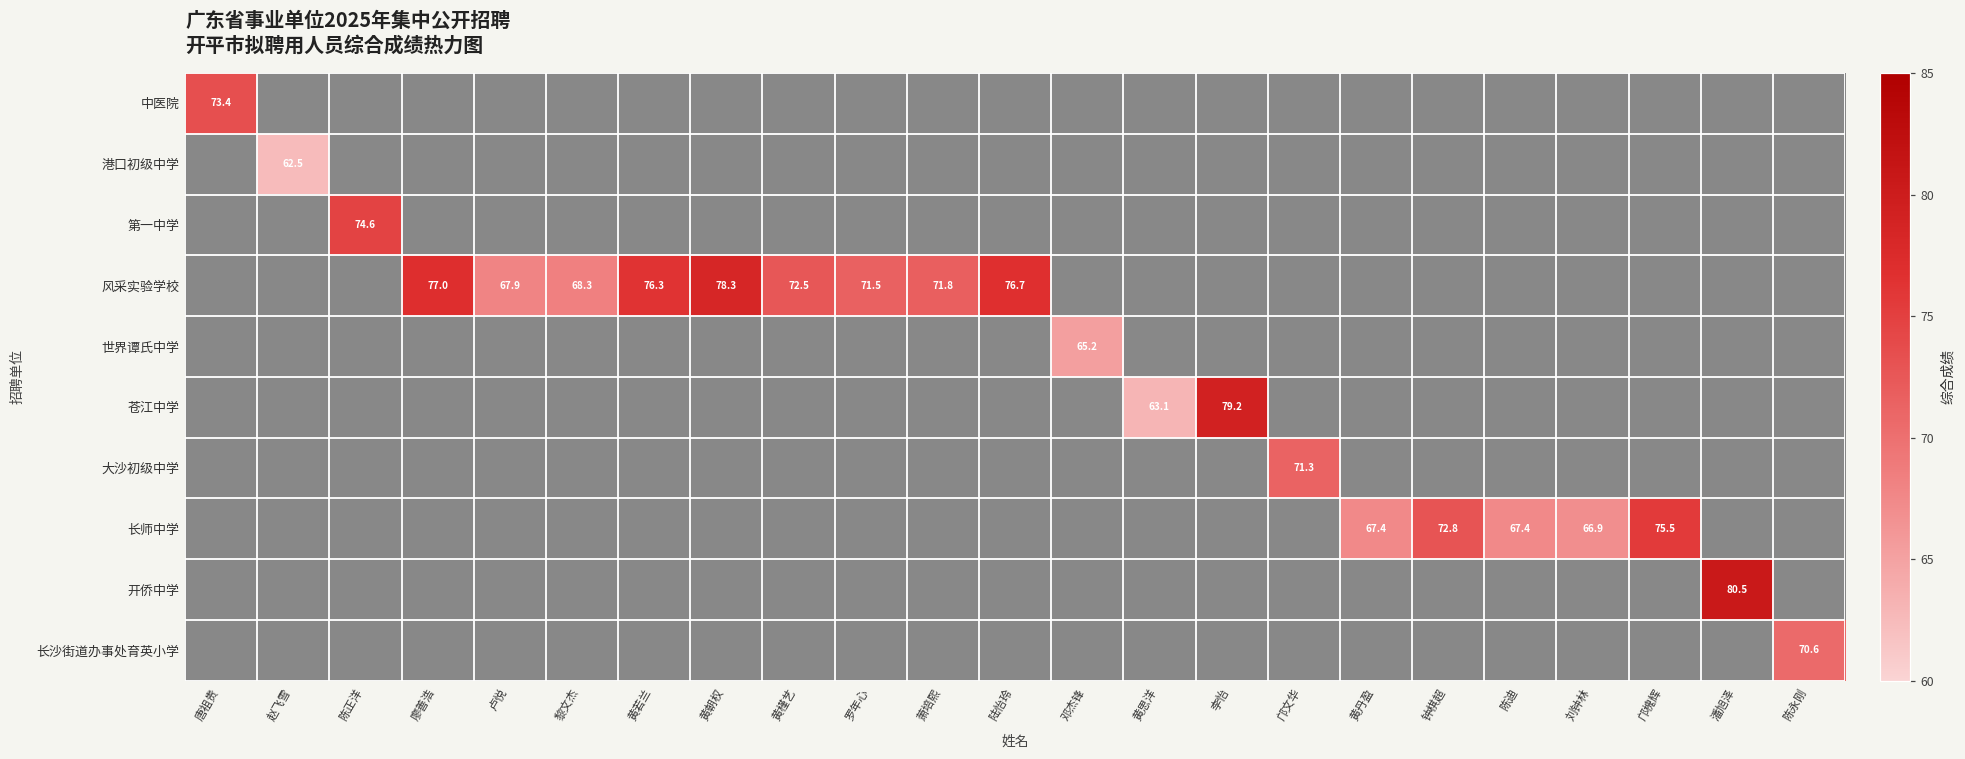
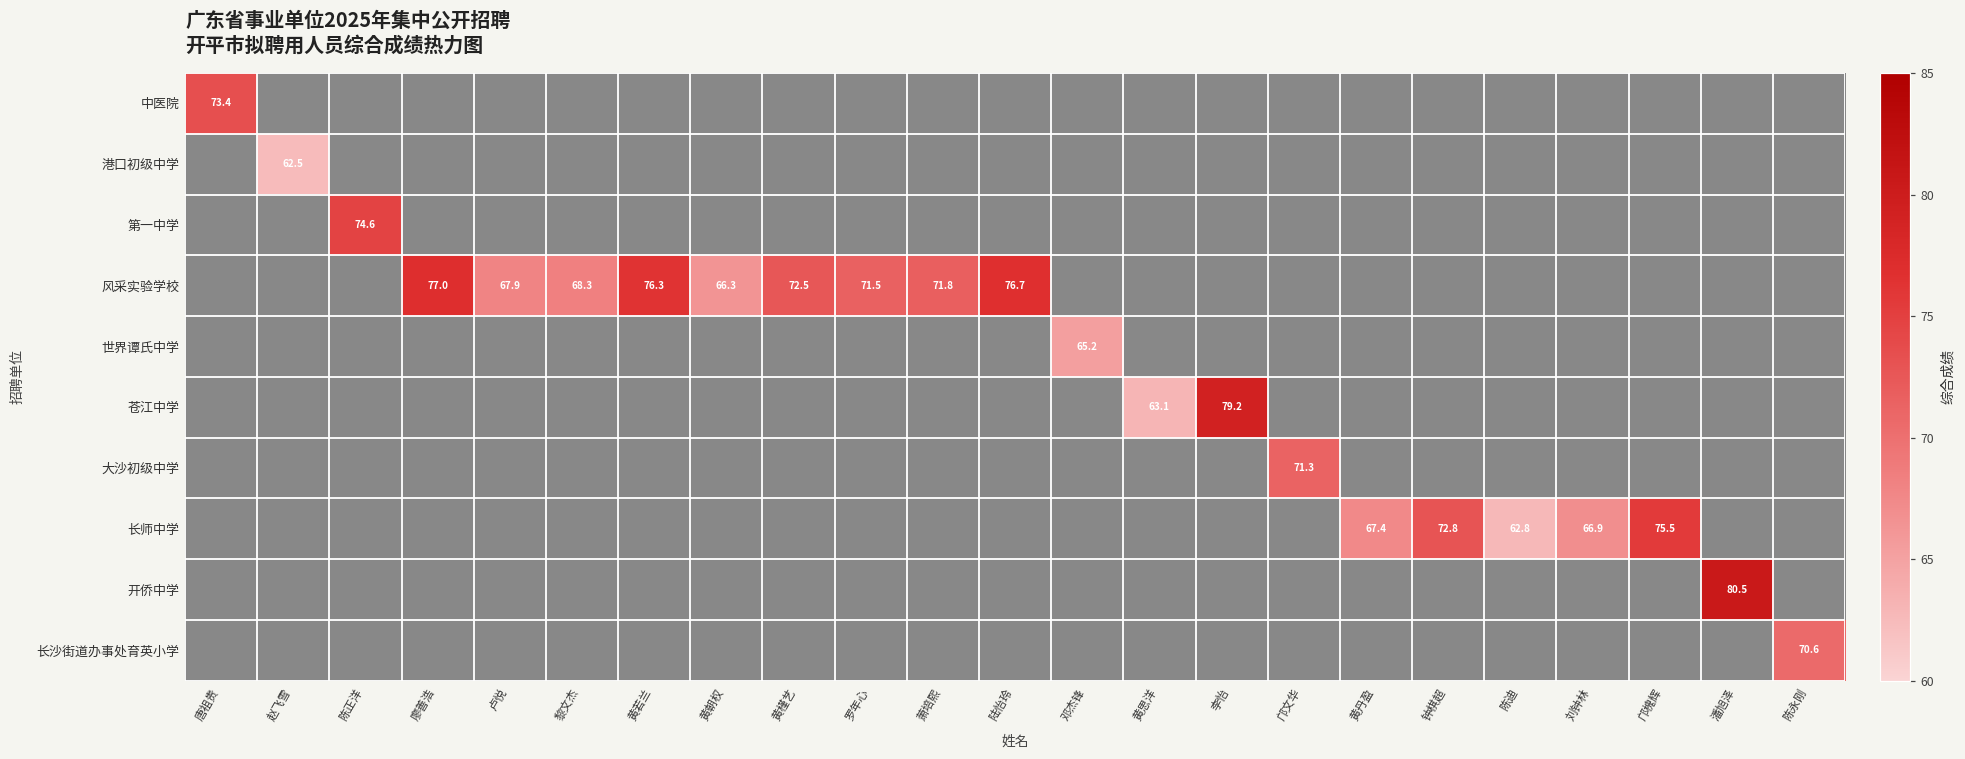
风采实验学校, 黄朝权: 78.3 -> 66.3
长师中学, 陈迪: 67.4 -> 62.8
